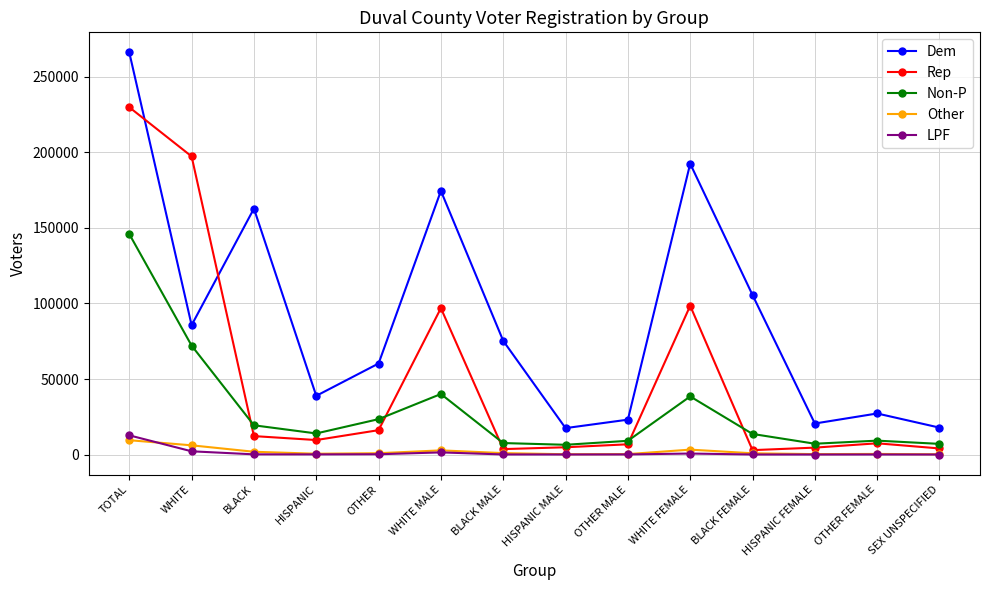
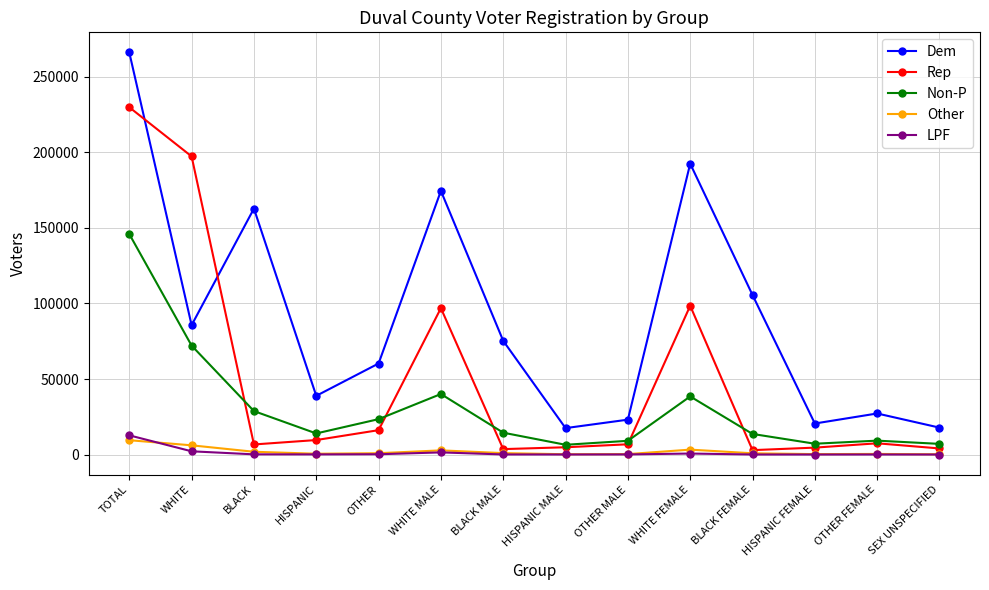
Rep, BLACK: 12000 -> 7000
Non-P, BLACK: 19000 -> 29000
Non-P, BLACK MALE: 8000 -> 14000
